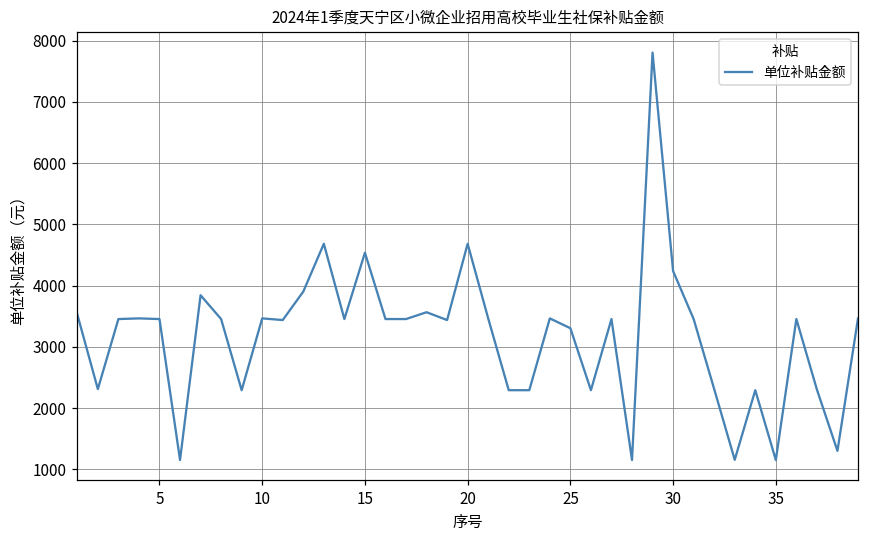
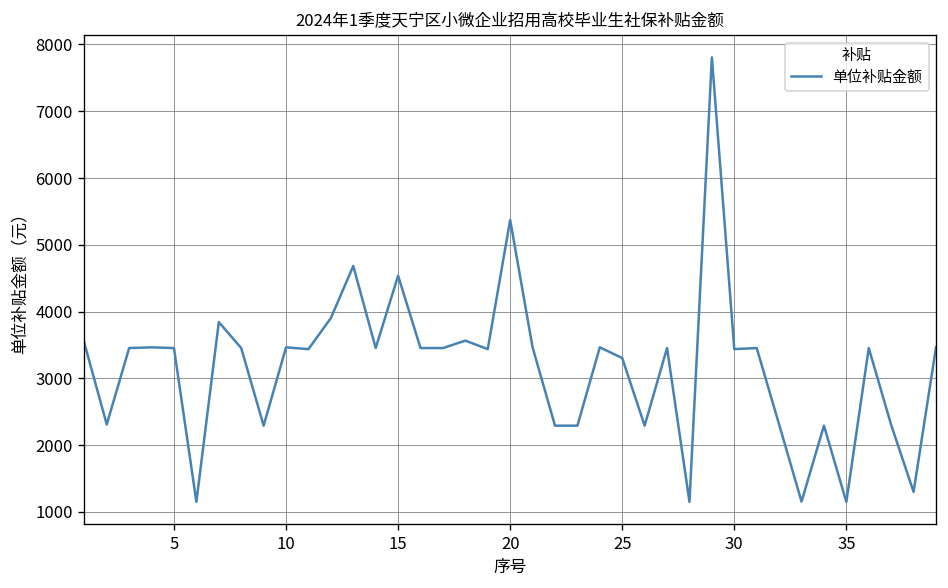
20: 4700 -> 5400
30: 4200 -> 3400
